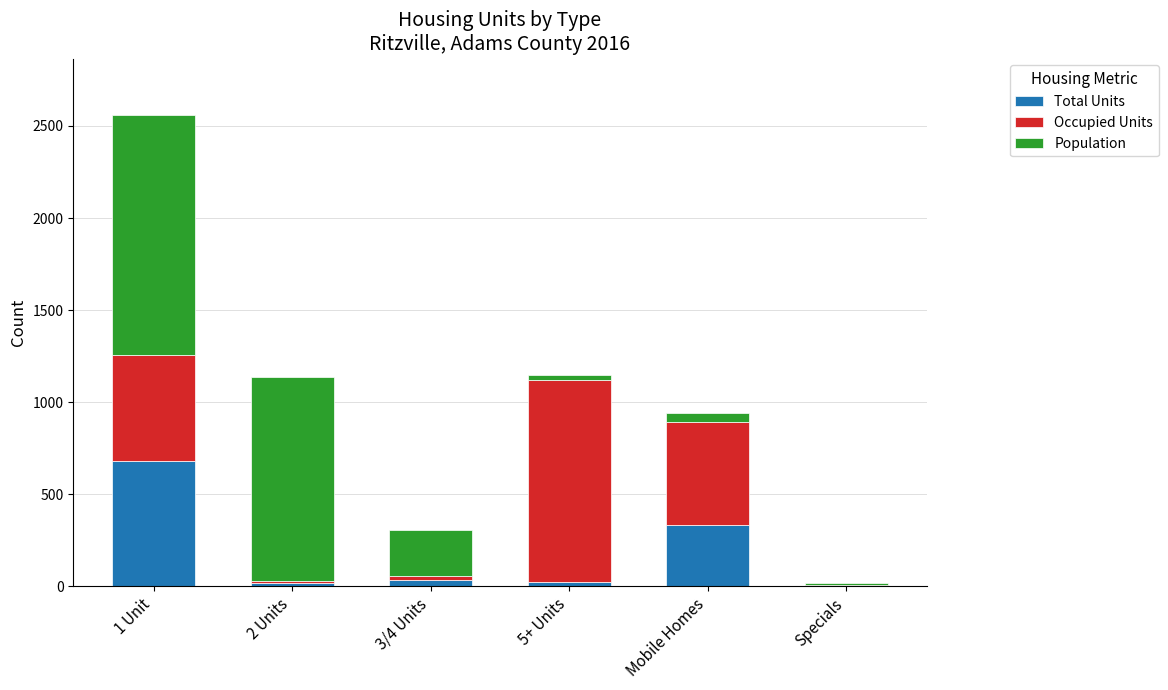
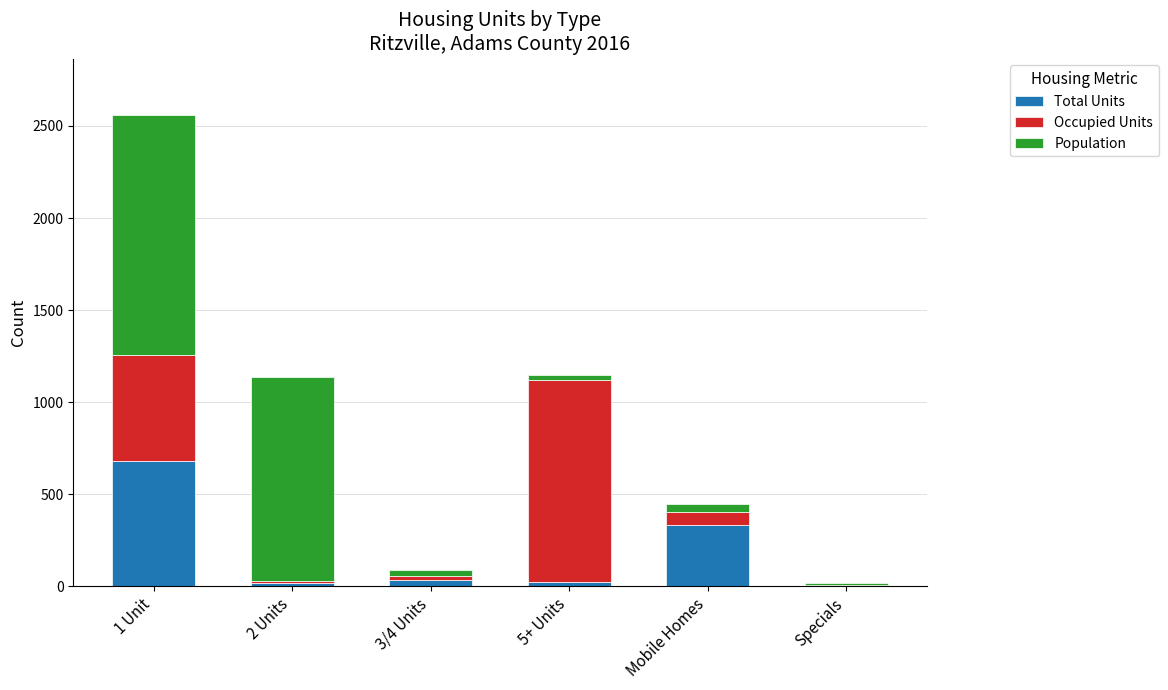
Population, 3/4 Units: 250 -> 30
Occupied Units, Mobile Homes: 560 -> 70
